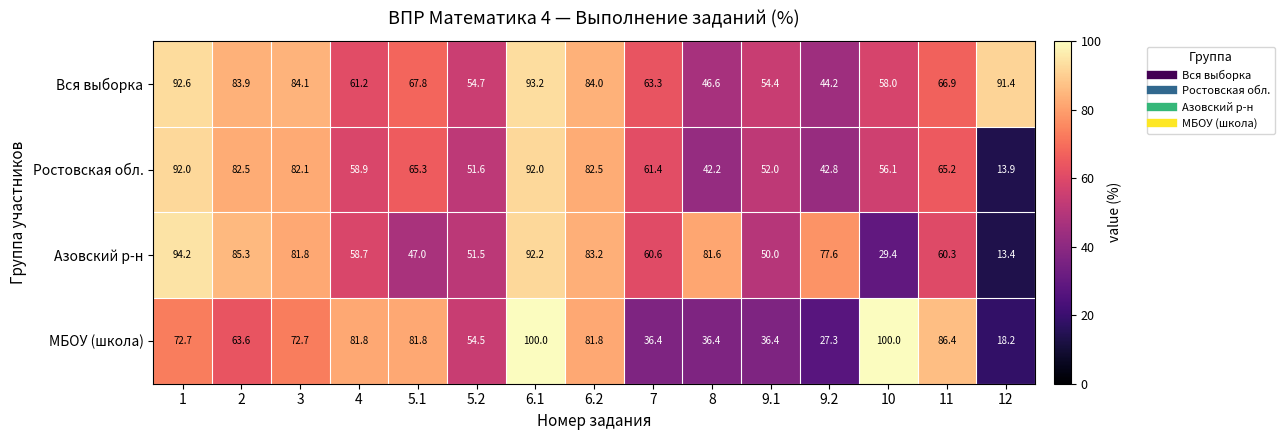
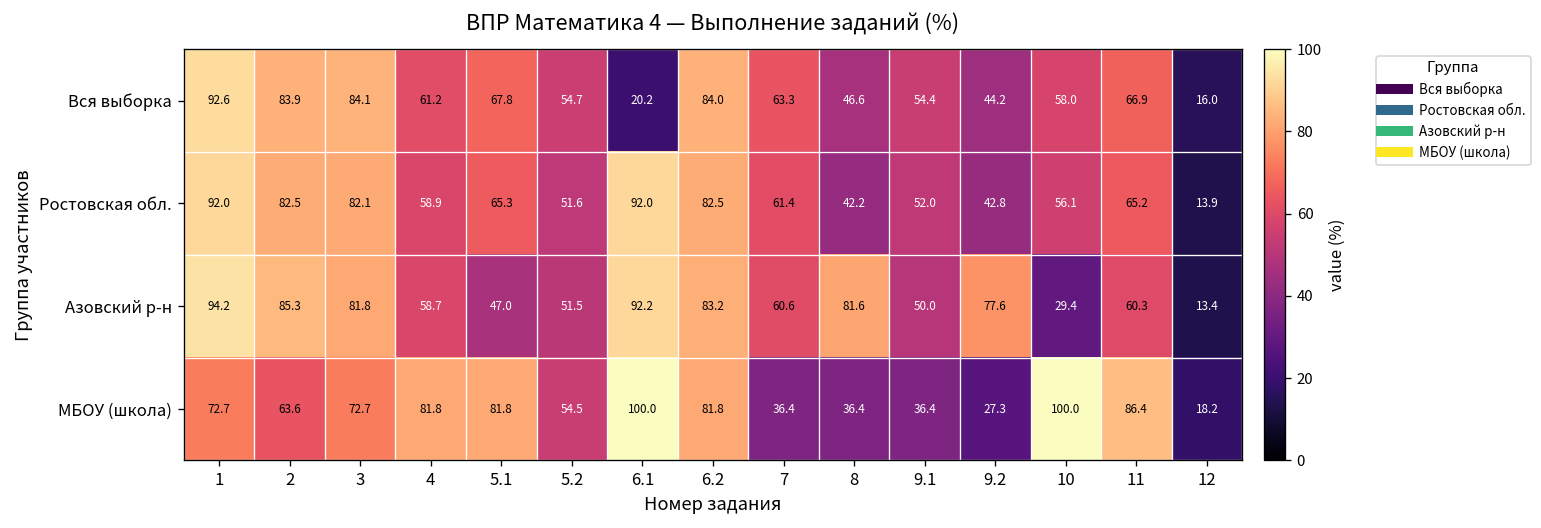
Вся выборка, 6.1: 93.2 -> 20.2
Вся выборка, 12: 91.4 -> 16.0
